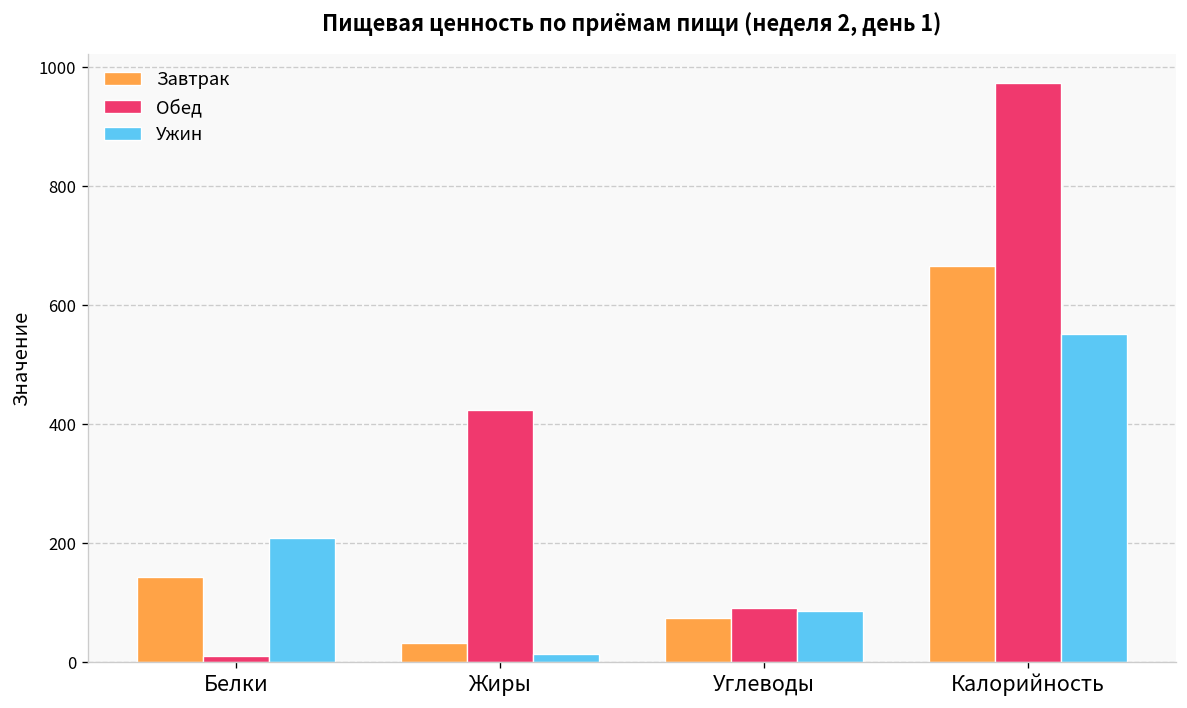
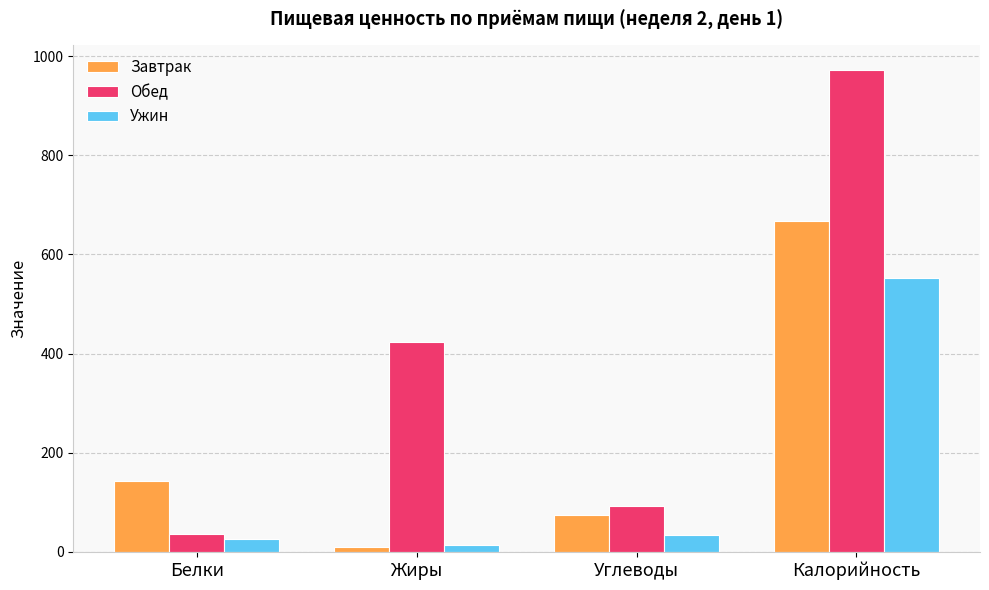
Обед, Белки: 10 -> 40
Ужин, Белки: 210 -> 30
Завтрак, Жиры: 30 -> 10
Ужин, Углеводы: 90 -> 30
